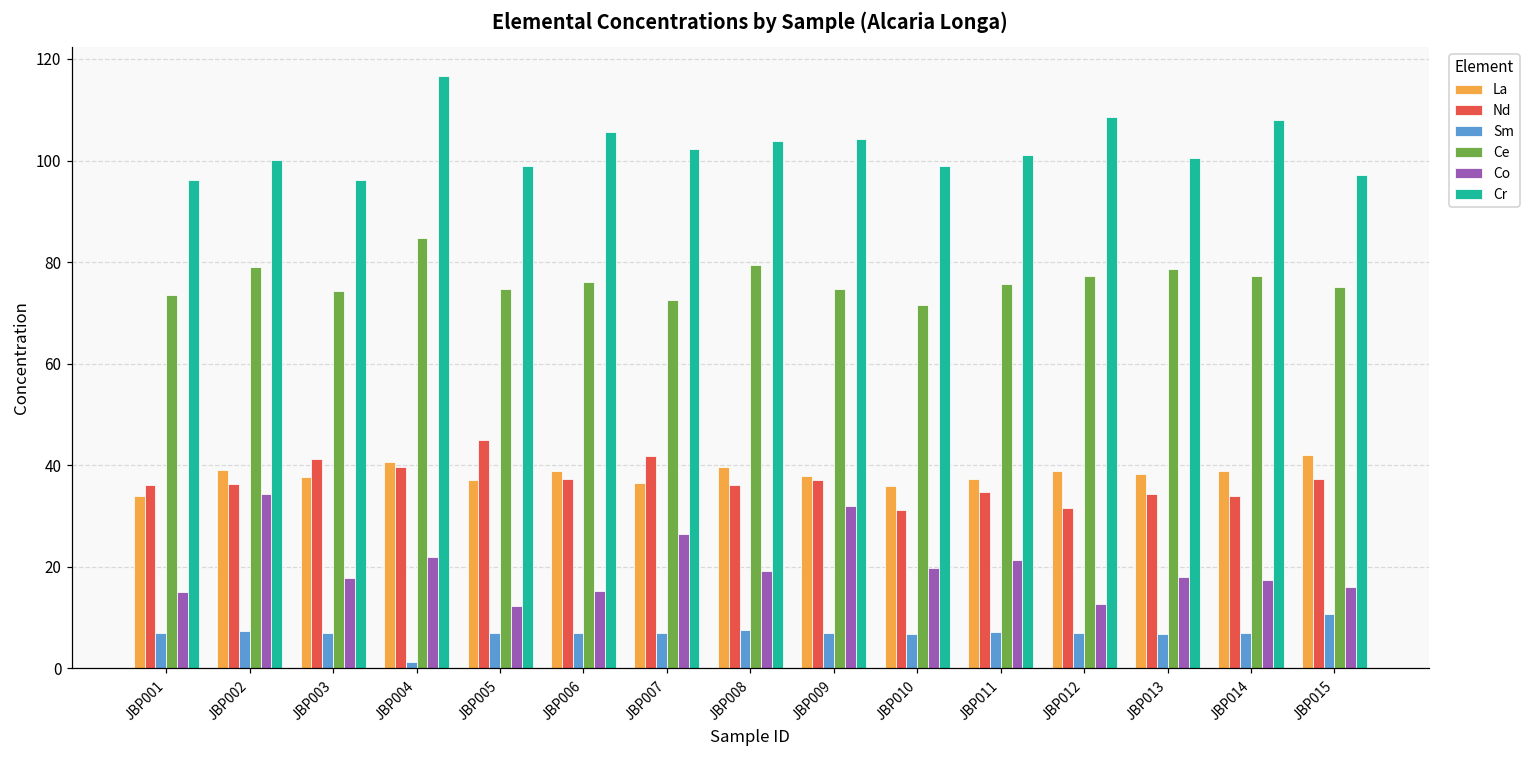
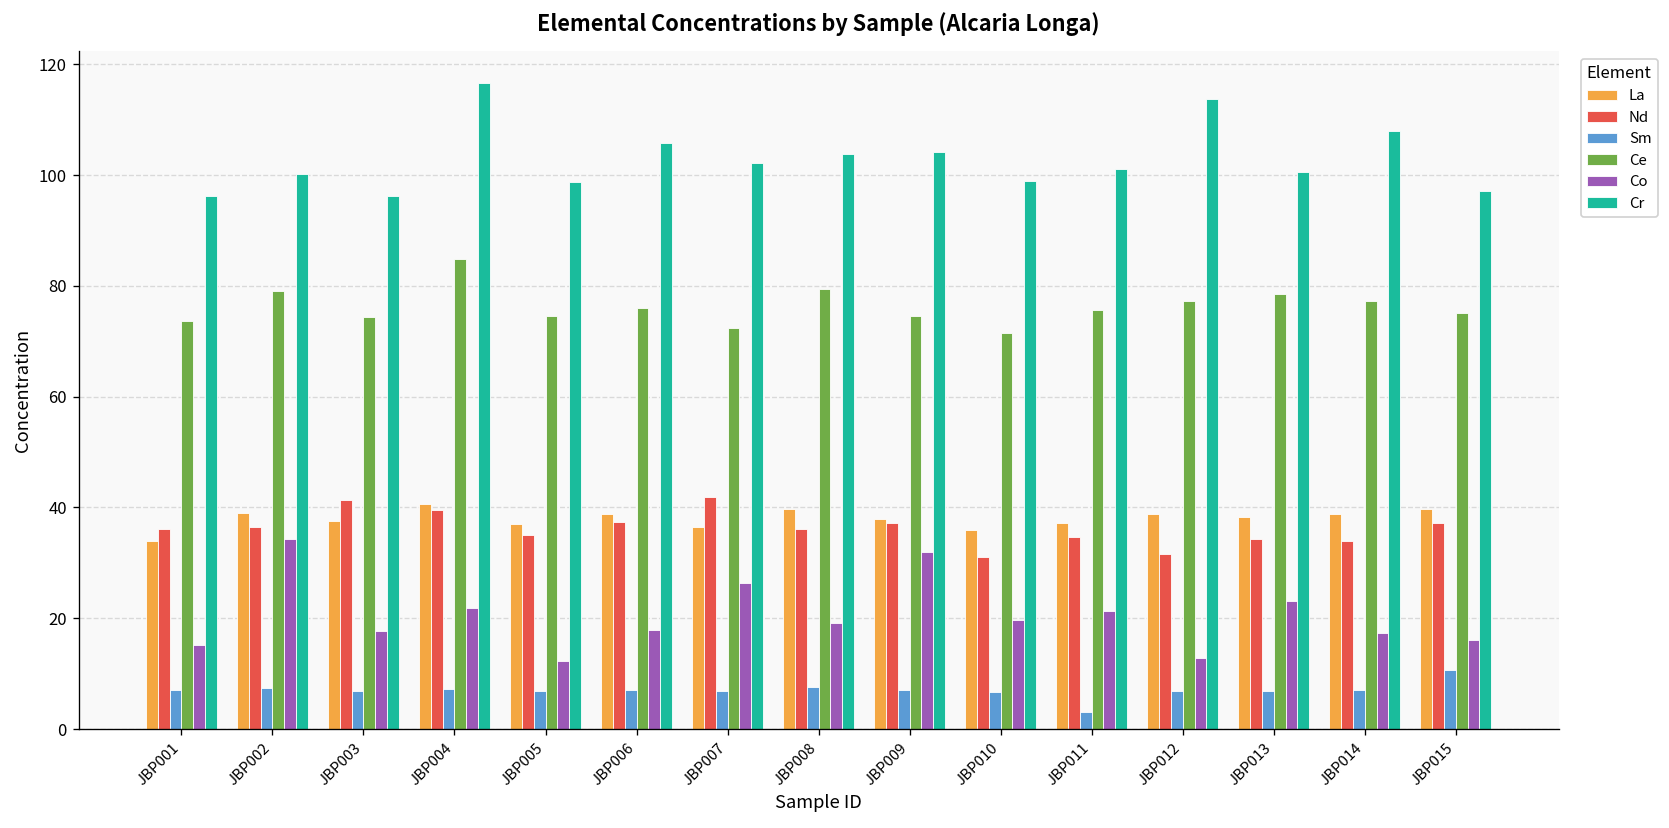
Sm, JBP004: 1 -> 7
Nd, JBP005: 45 -> 35
Co, JBP006: 15 -> 18
Sm, JBP011: 7 -> 3
Cr, JBP012: 109 -> 114
Co, JBP013: 18 -> 23
La, JBP015: 42 -> 40
